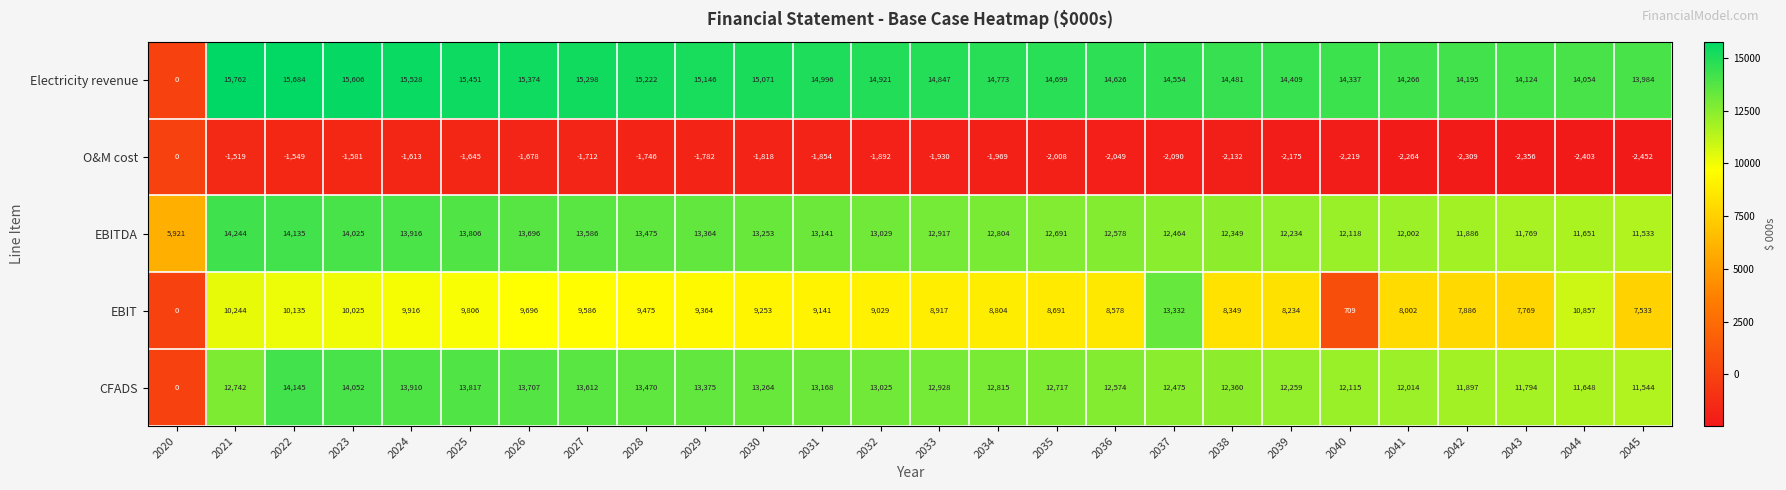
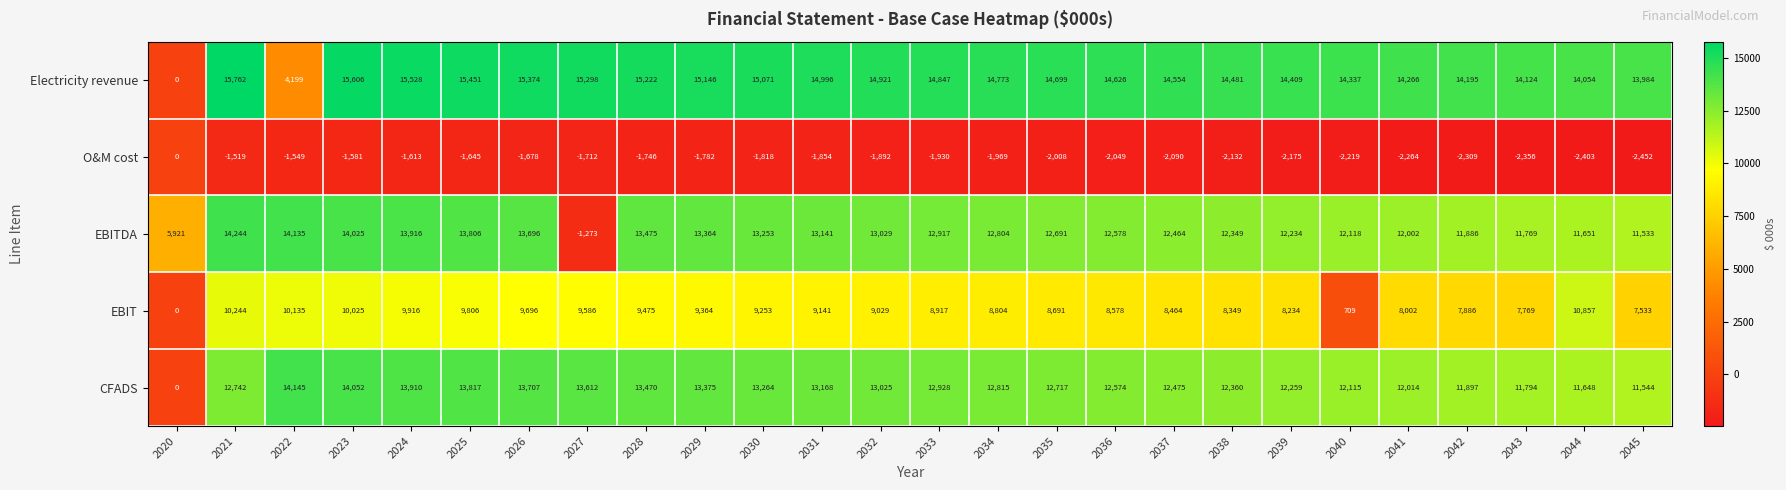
Electricity revenue, 2022: 15,684 -> 4,199
EBITDA, 2027: 13,586 -> -1,273
EBIT, 2037: 13,332 -> 8,464
